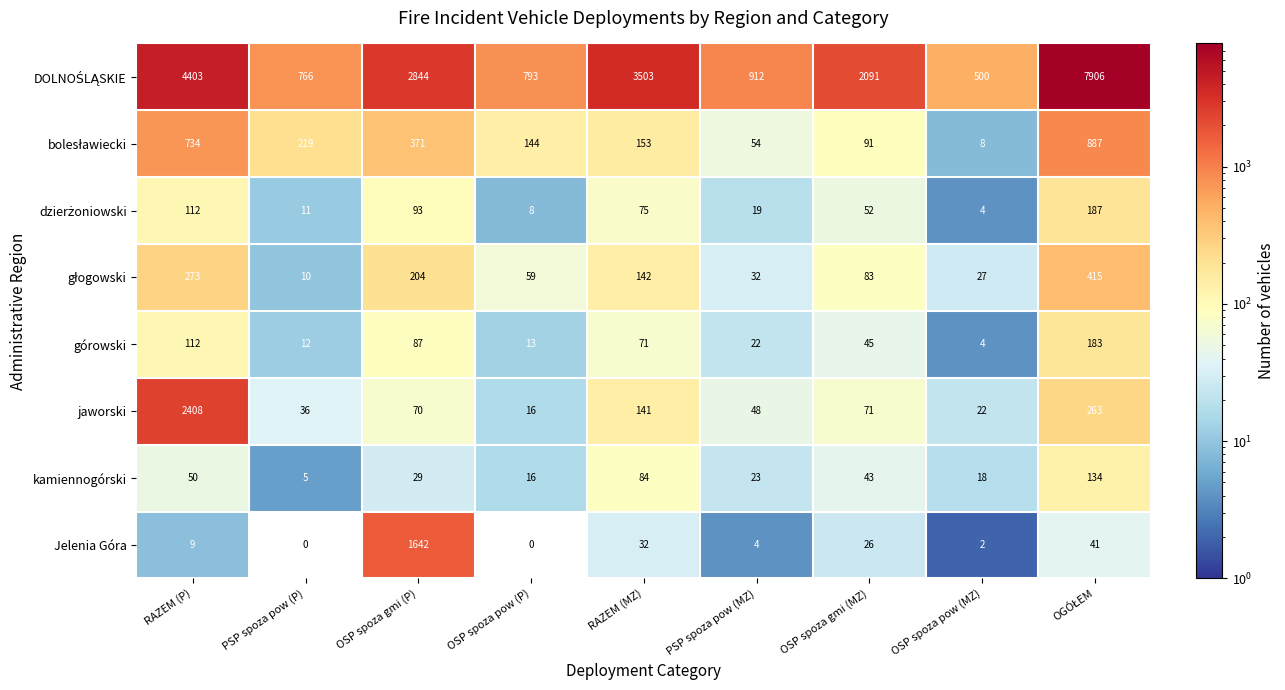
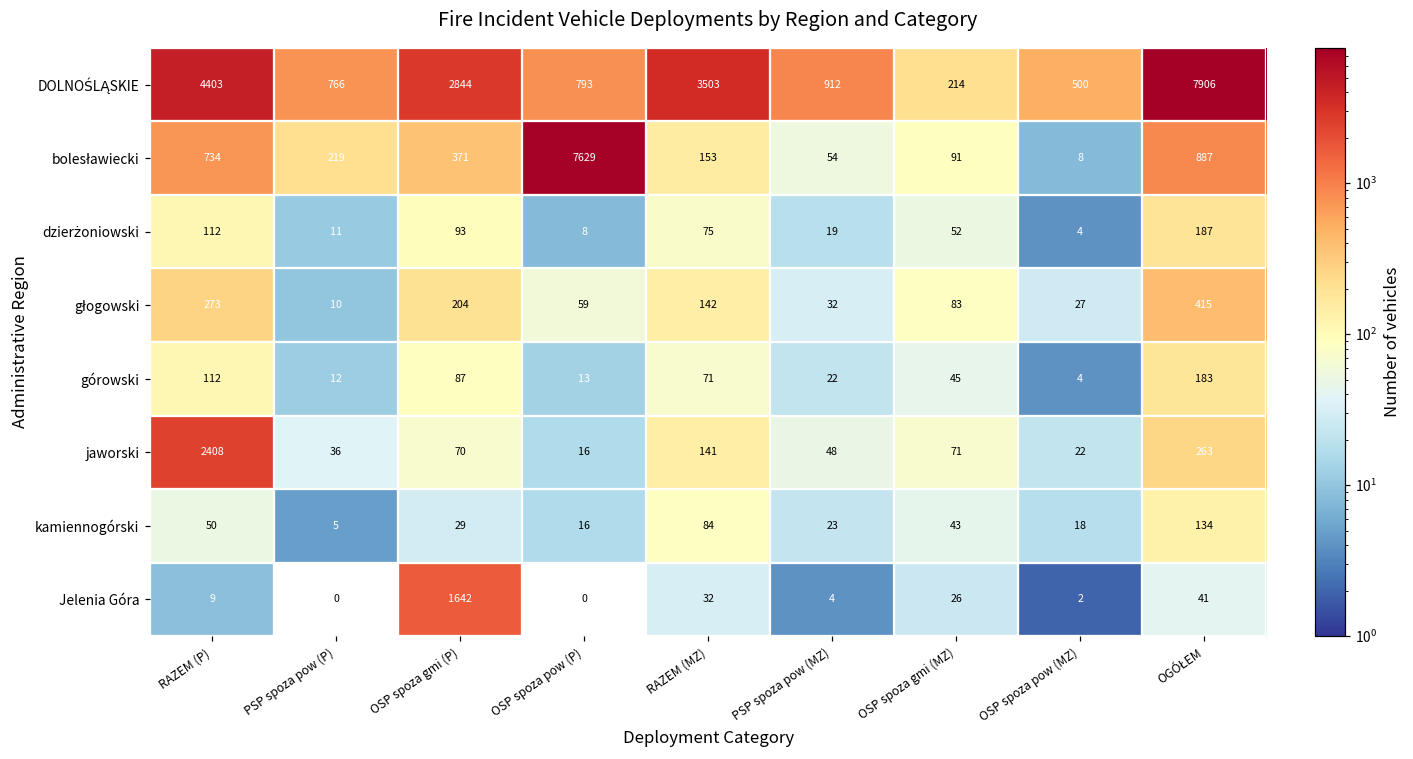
DOLNOŚLĄSKIE, OSP spoza gmi (MZ): 2091 -> 214
bolesławiecki, OSP spoza pow (P): 144 -> 7629
